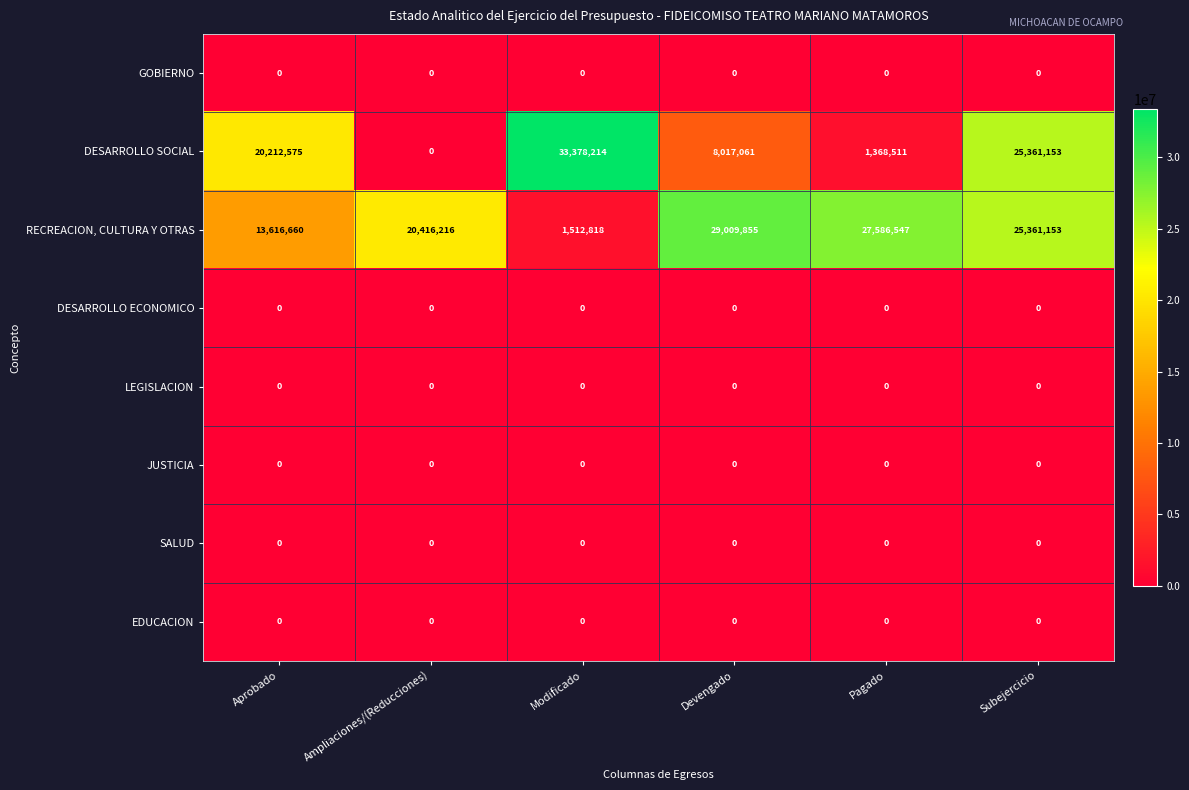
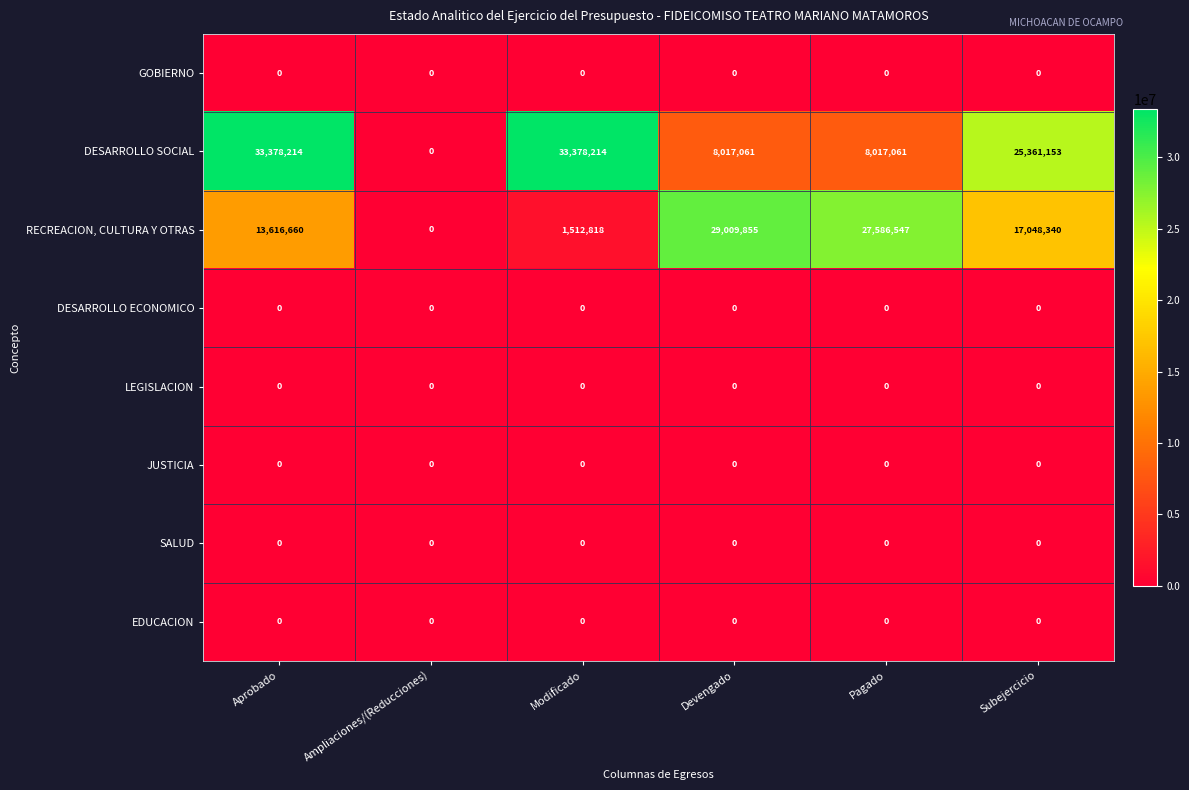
DESARROLLO SOCIAL, Aprobado: 20,212,575 -> 33,378,214
DESARROLLO SOCIAL, Pagado: 1,368,511 -> 8,017,061
RECREACION, CULTURA Y OTRAS, Ampliaciones/(Reducciones): 20,416,216 -> 0
RECREACION, CULTURA Y OTRAS, Subejercicio: 25,361,153 -> 17,048,340
